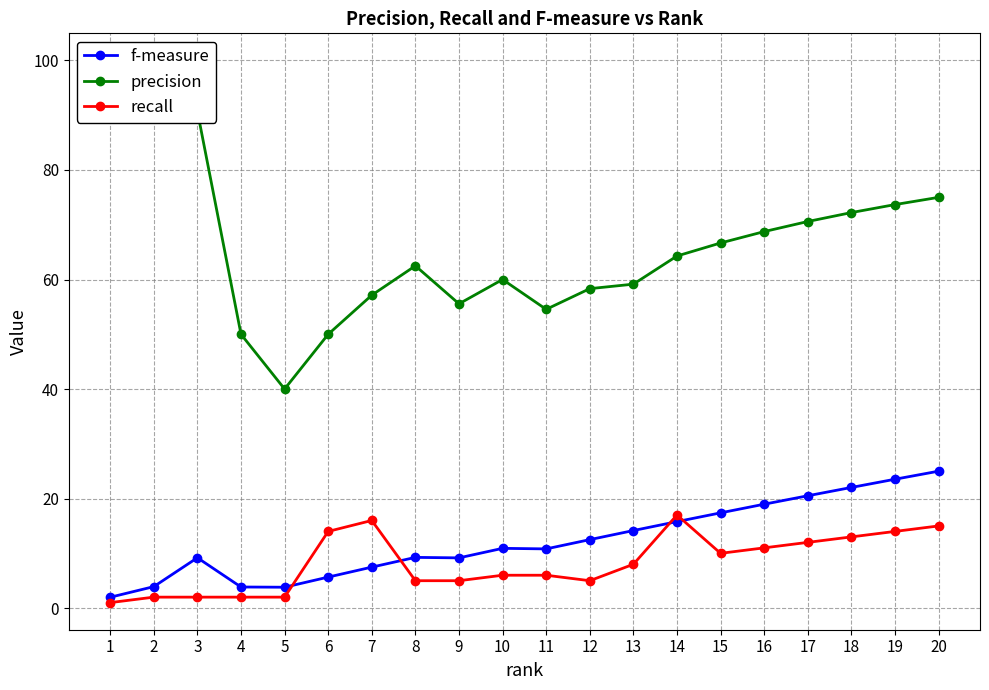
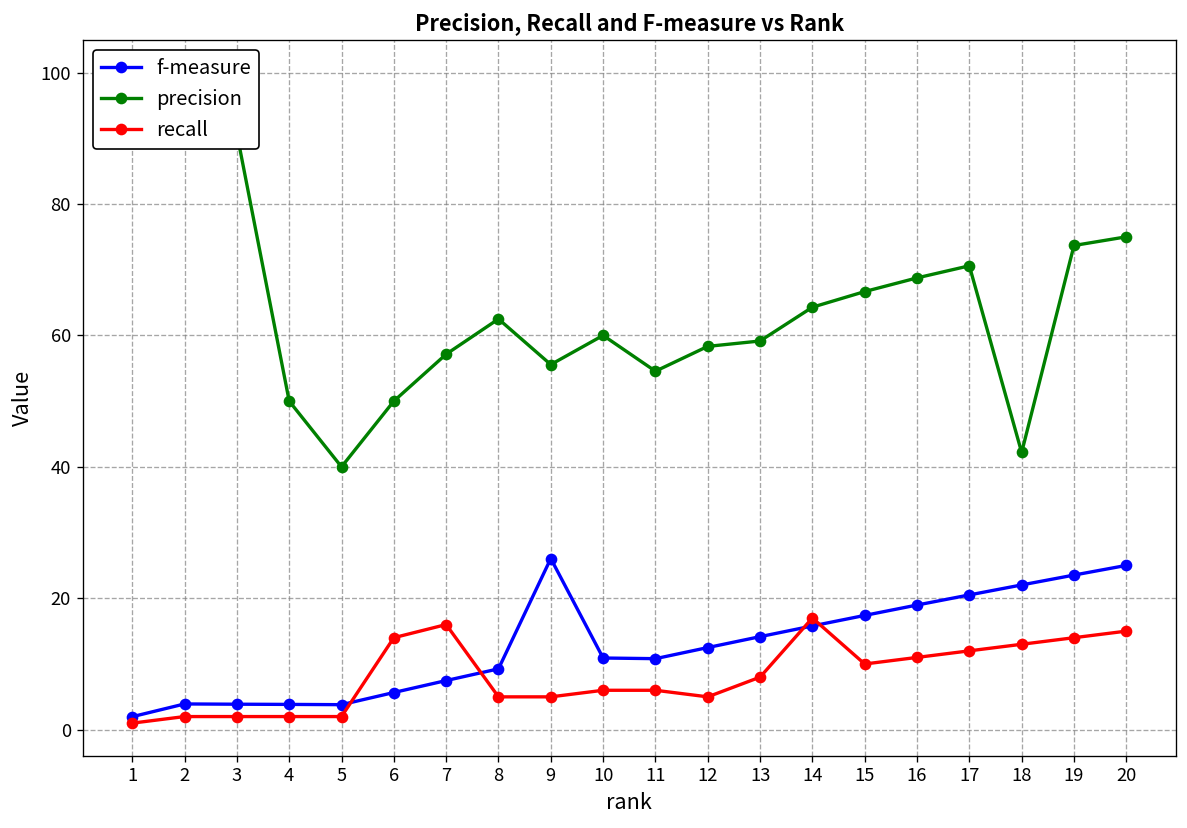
f-measure, 3: 9 -> 4
f-measure, 9: 9 -> 26
precision, 18: 72 -> 42
